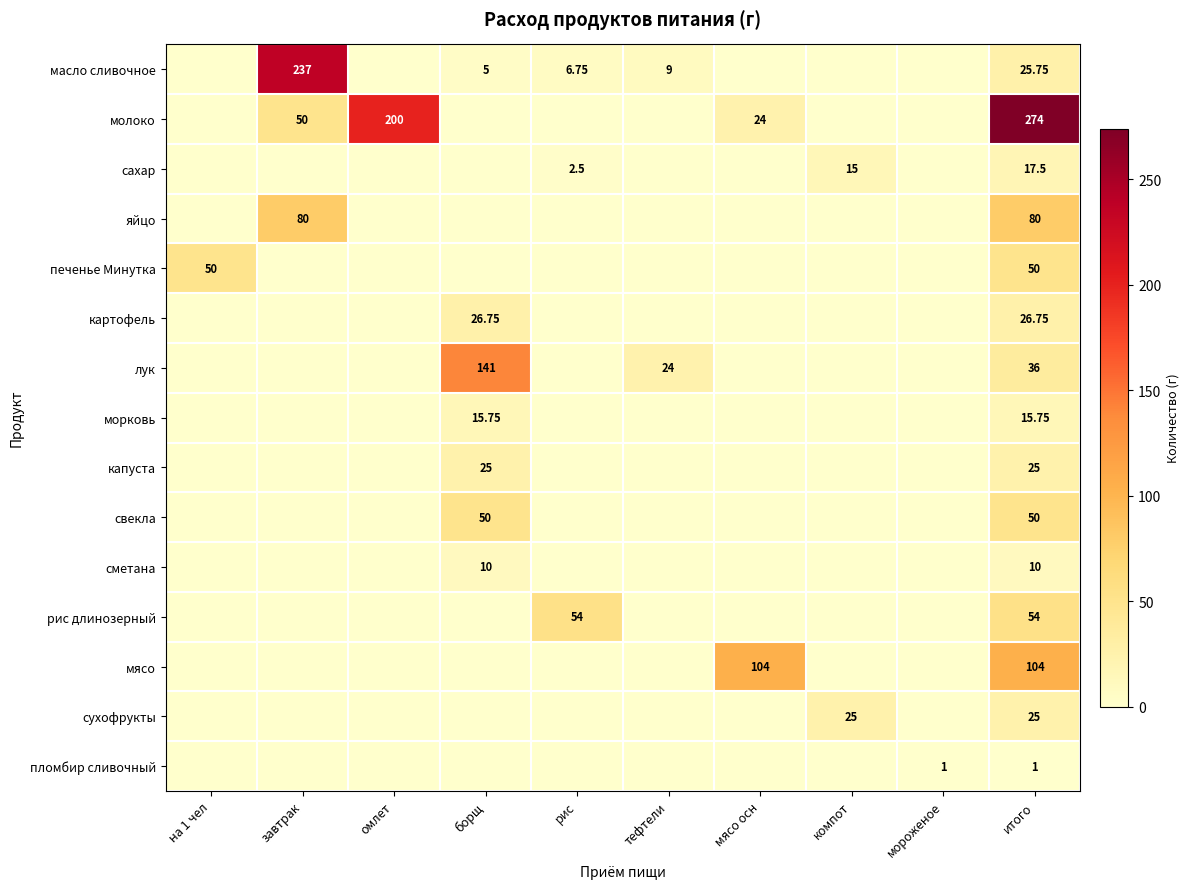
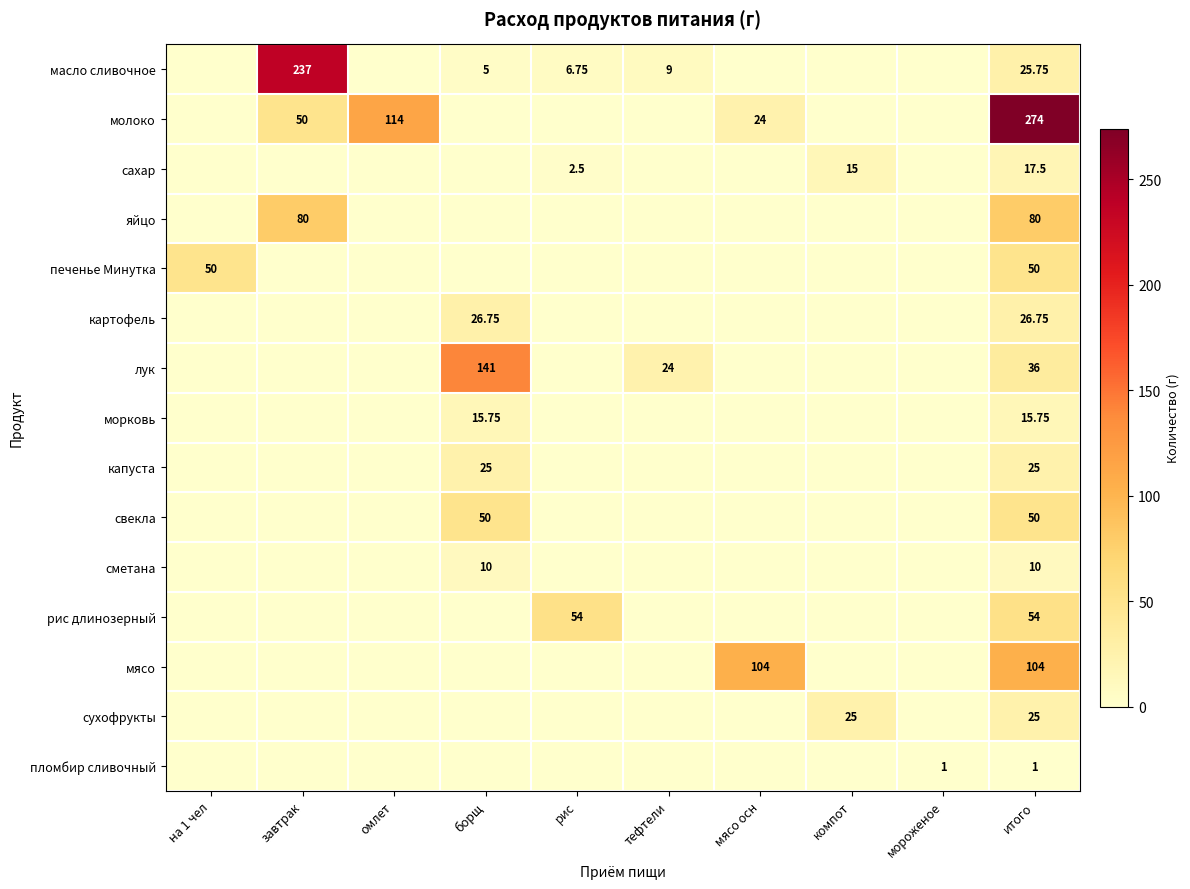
молоко, омлет: 200 -> 114
